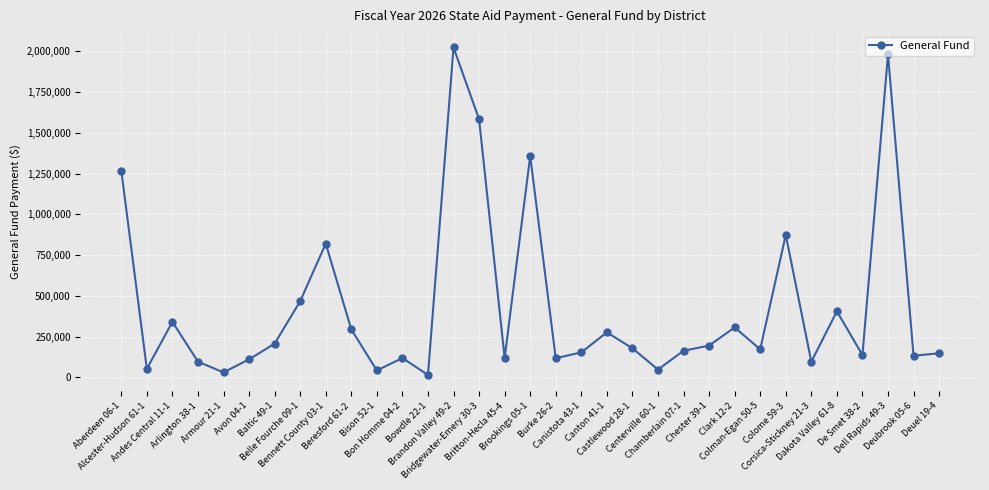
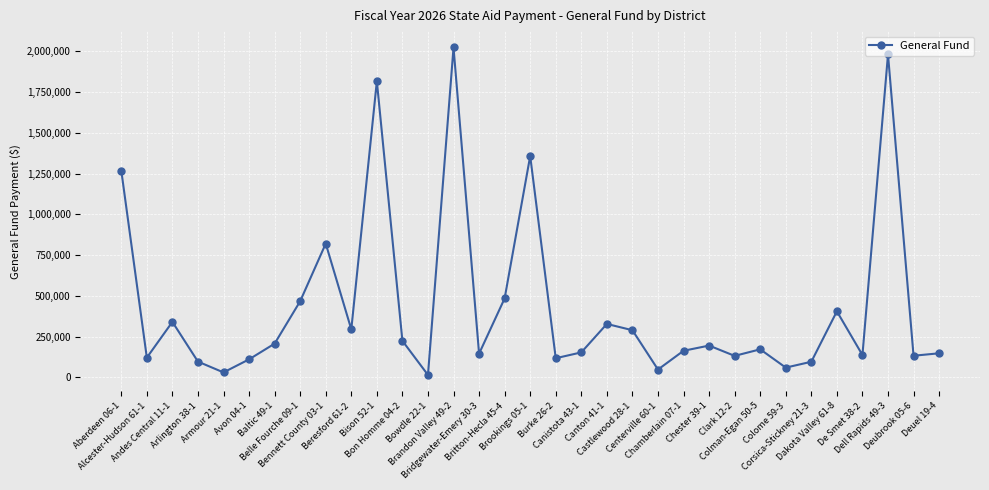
Alcester-Hudson 61-1: 50,000 -> 120,000
Bison 52-1: 40,000 -> 1,820,000
Bon Homme 04-2: 120,000 -> 220,000
Bridgewater-Emery 30-3: 1,580,000 -> 150,000
Britton-Hecla 45-4: 120,000 -> 480,000
Canton 41-1: 280,000 -> 330,000
Castlewood 28-1: 180,000 -> 290,000
Clark 12-2: 310,000 -> 130,000
Colome 59-3: 870,000 -> 60,000
